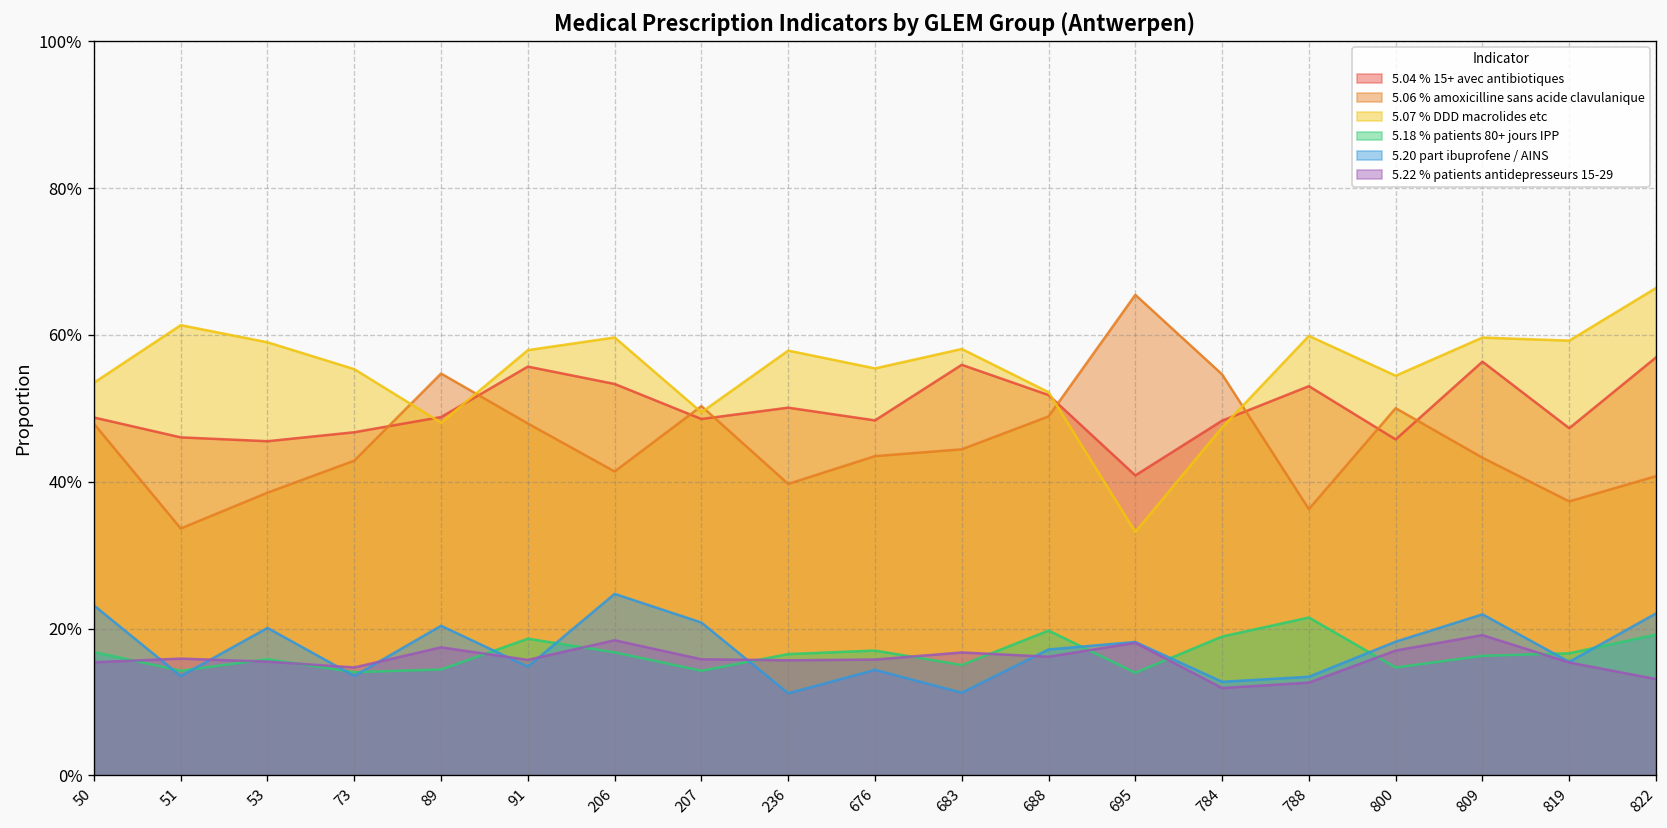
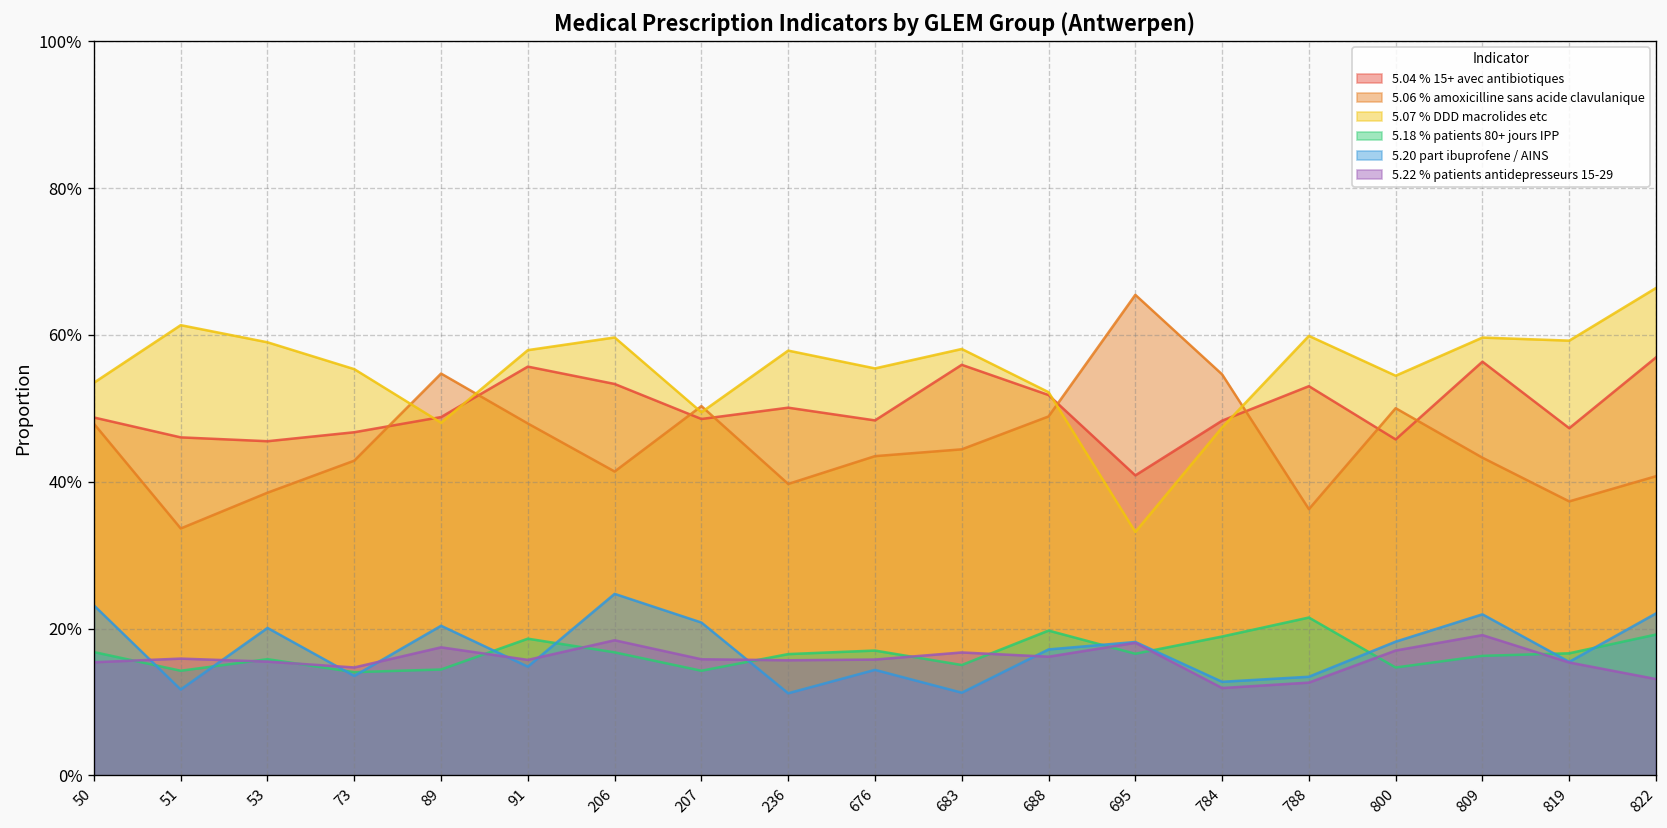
5.20 part ibuprofene / AINS, 51: 14% -> 12%
5.18 % patients 80+ jours IPP, 695: 14% -> 17%
